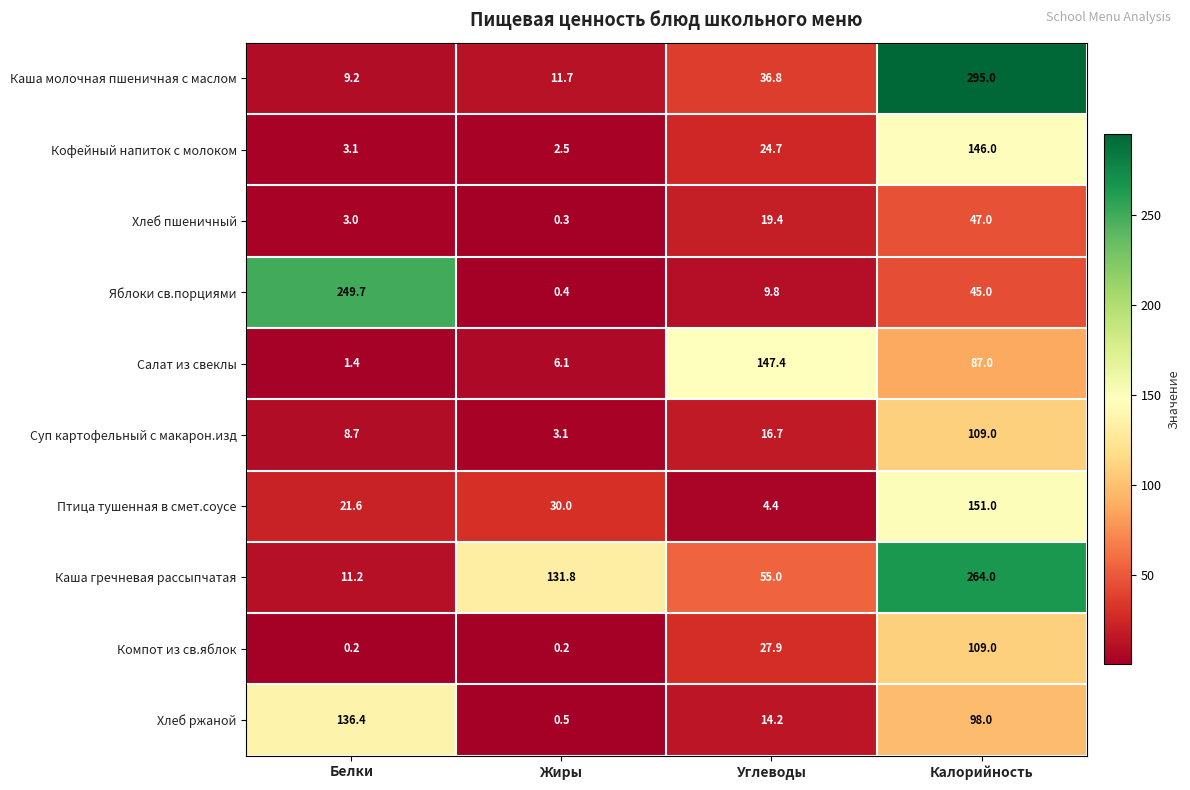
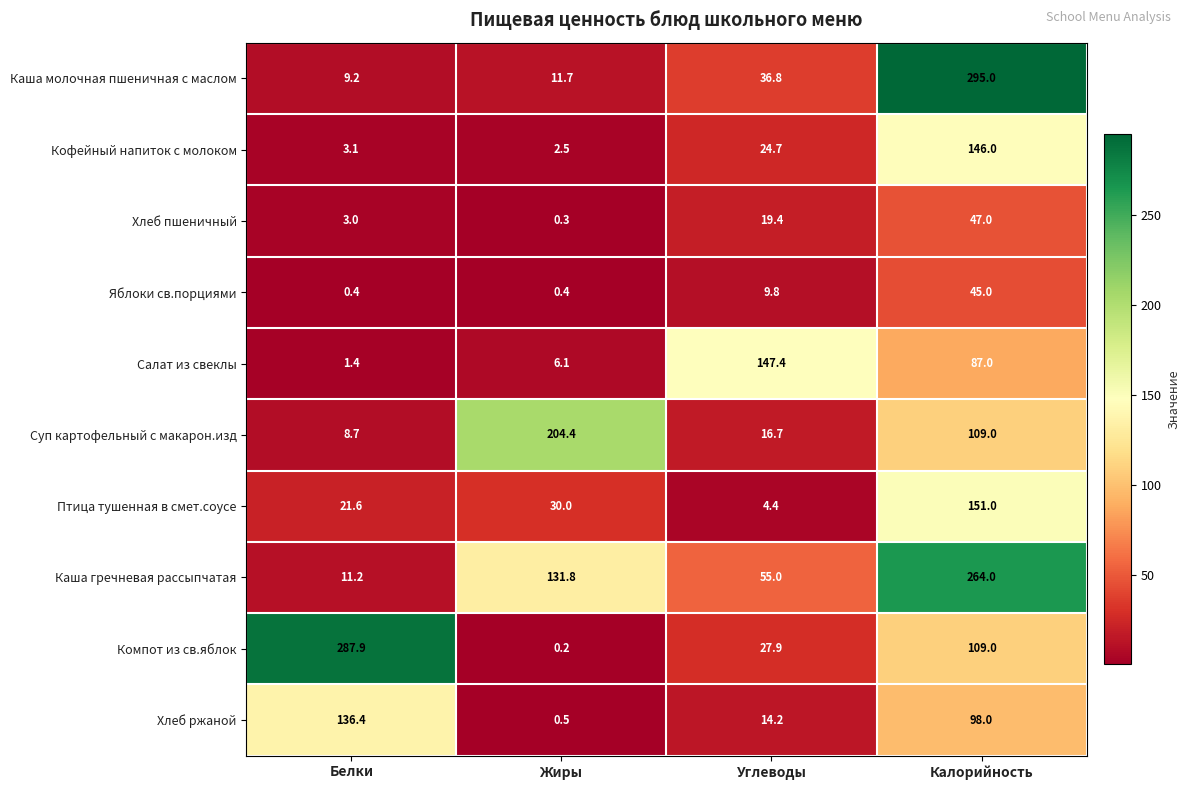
Яблоки св.порциями, Белки: 249.7 -> 0.4
Суп картофельный с макарон.изд, Жиры: 3.1 -> 204.4
Компот из св.яблок, Белки: 0.2 -> 287.9
